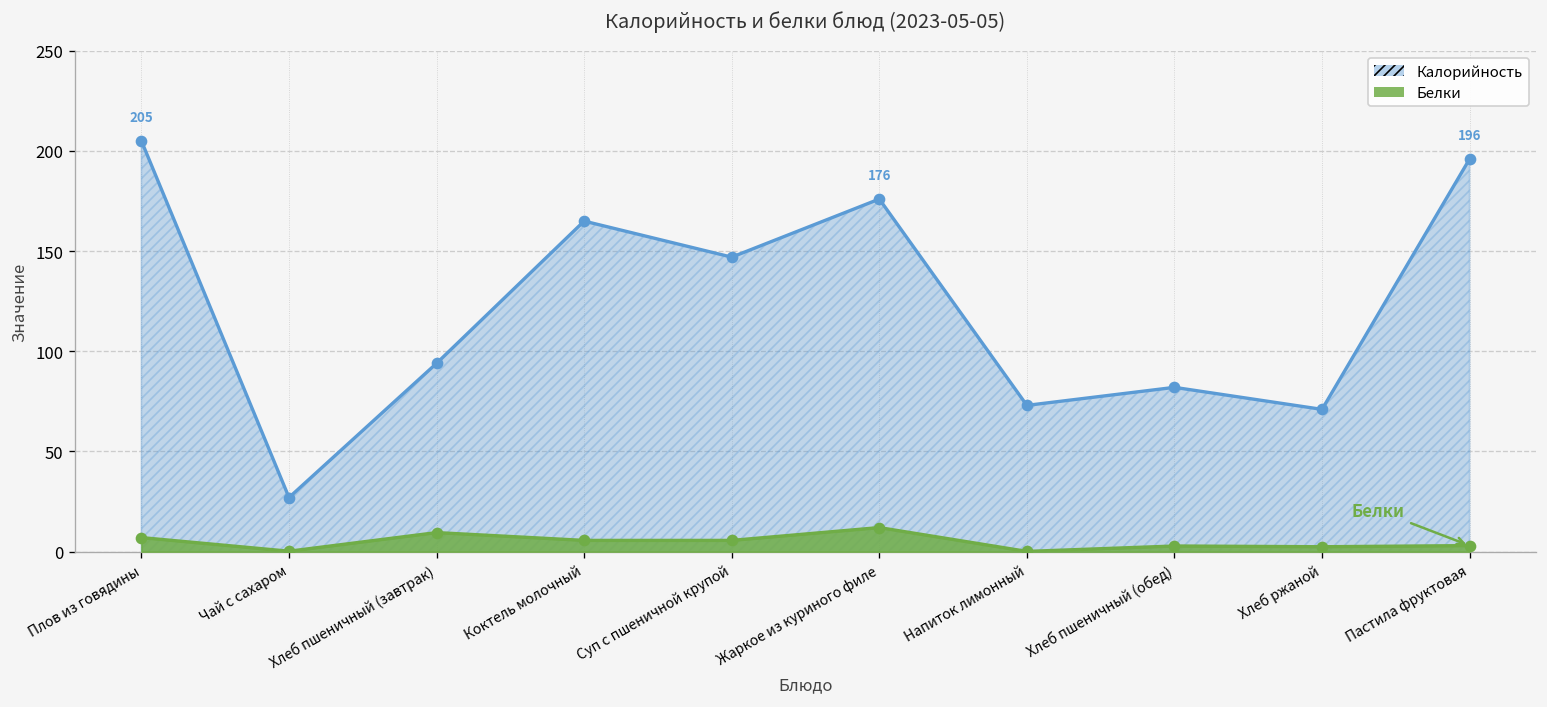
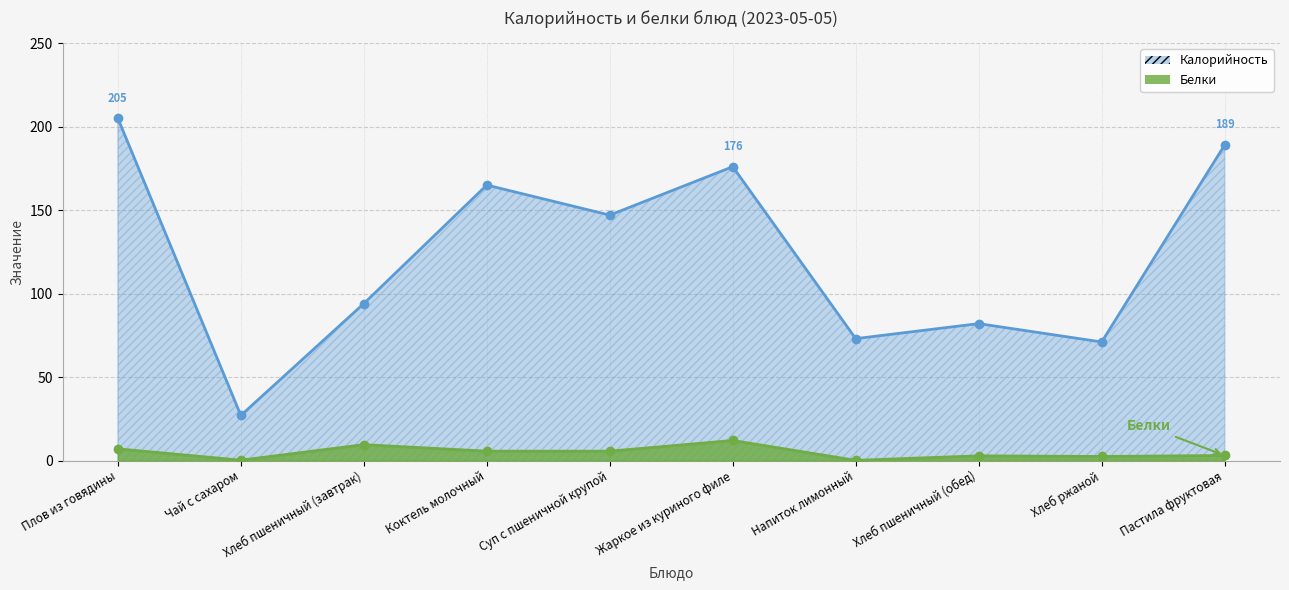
Калорийность, Пастила фруктовая: 196 -> 189
